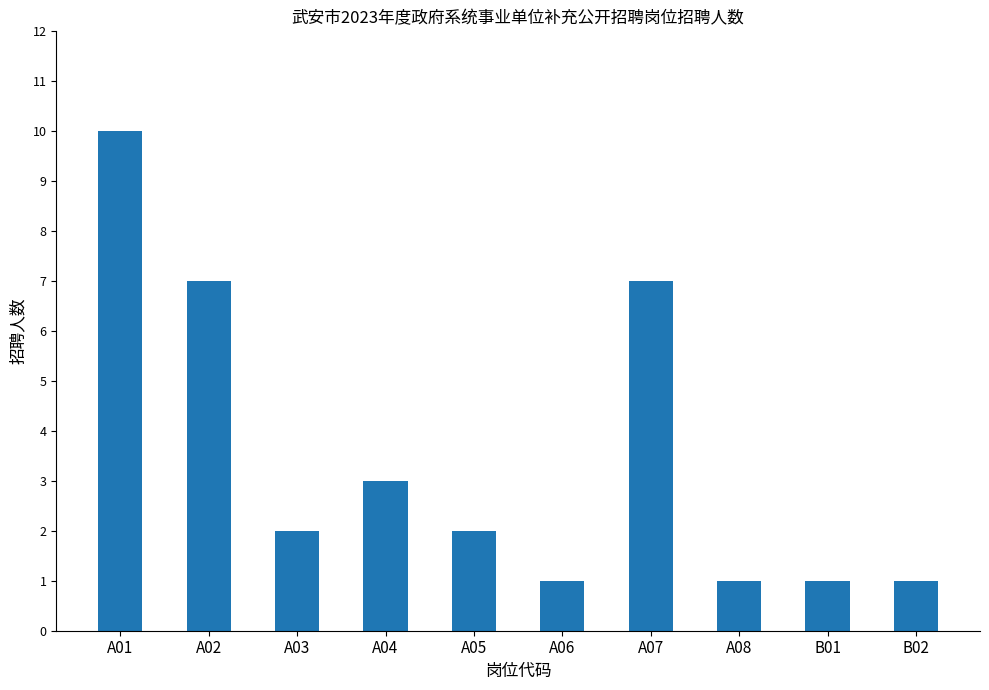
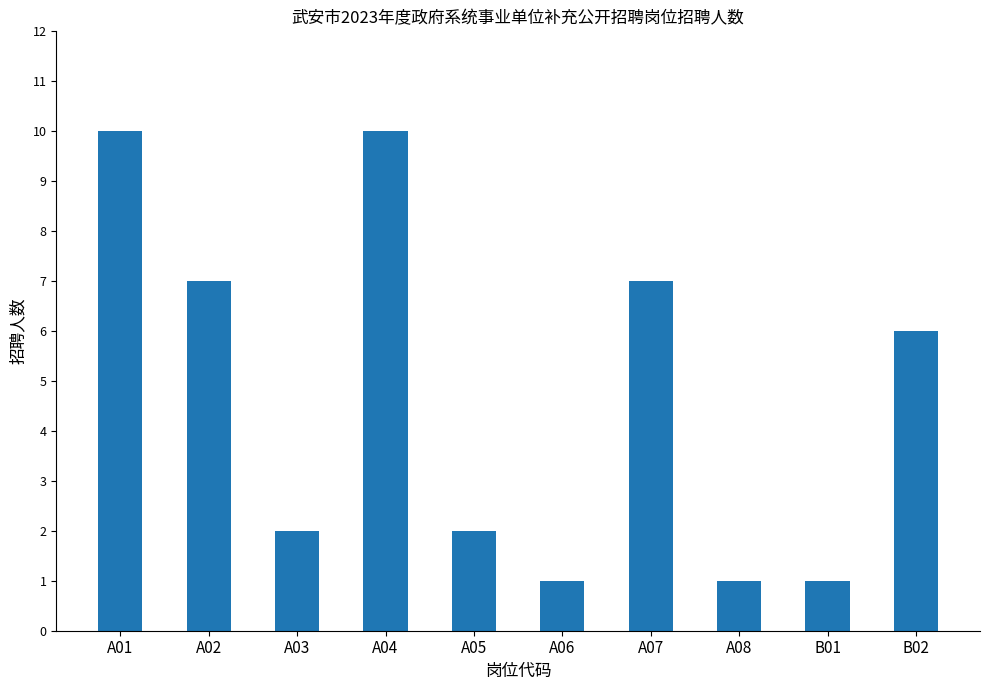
A04: 3 -> 10
B02: 1 -> 6
